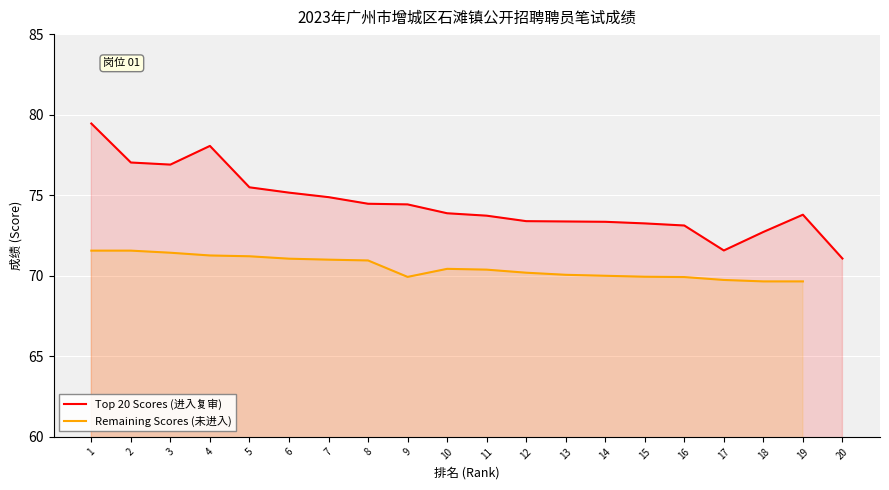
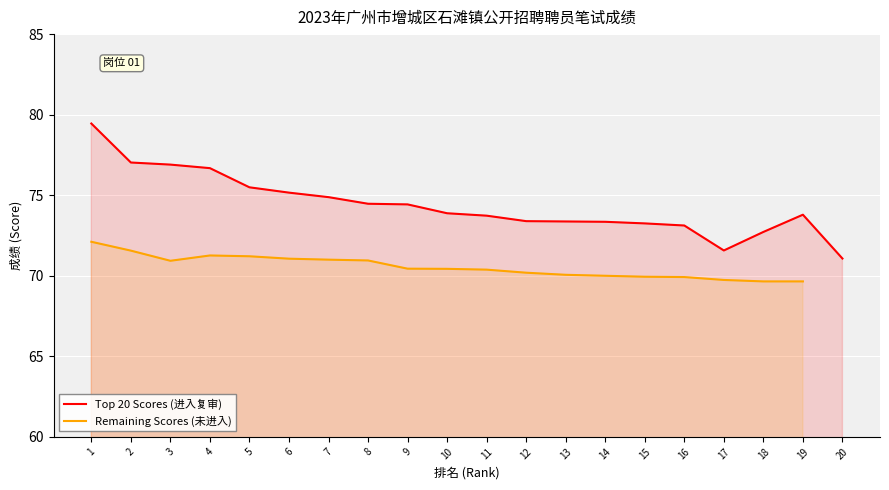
Remaining Scores (未进入), 1: 71.6 -> 72.1
Remaining Scores (未进入), 3: 71.4 -> 70.9
Top 20 Scores (进入复审), 4: 78.1 -> 76.7
Remaining Scores (未进入), 9: 69.9 -> 70.4
